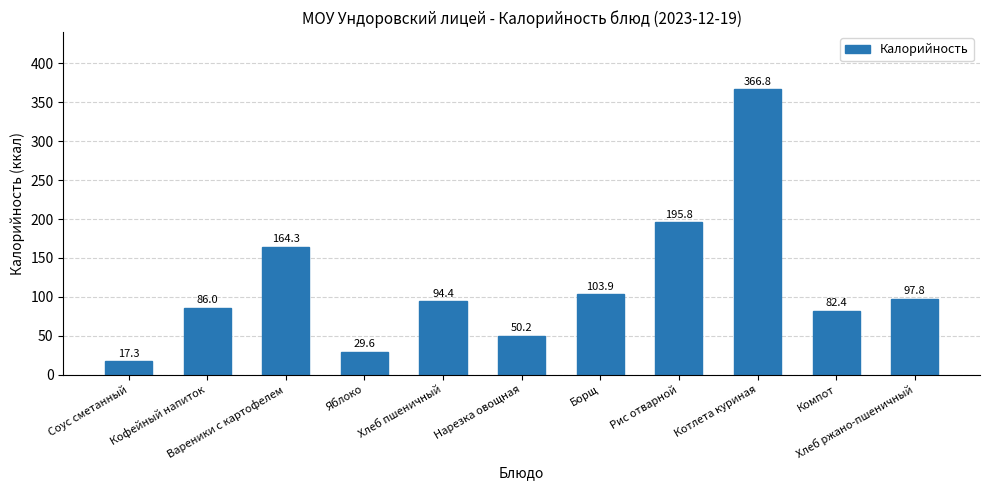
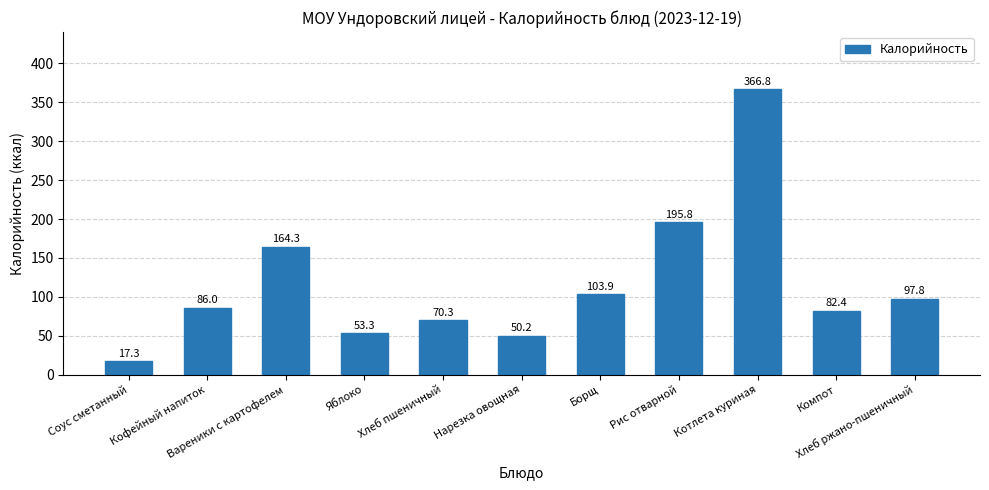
Яблоко: 29.6 -> 53.3
Хлеб пшеничный: 94.4 -> 70.3
